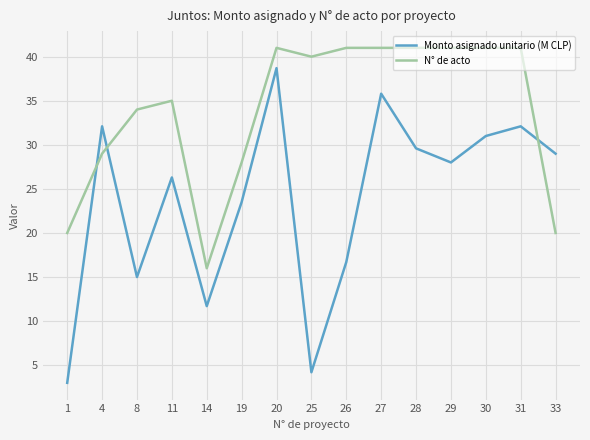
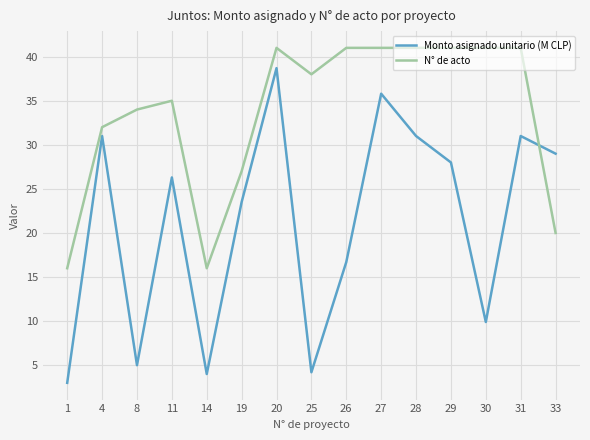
N° de acto, 1: 20 -> 16
Monto asignado unitario (M CLP), 4: 32 -> 31
N° de acto, 4: 29 -> 32
Monto asignado unitario (M CLP), 8: 15 -> 5
Monto asignado unitario (M CLP), 14: 12 -> 4
N° de acto, 19: 28 -> 27
N° de acto, 25: 40 -> 38
Monto asignado unitario (M CLP), 28: 30 -> 31
Monto asignado unitario (M CLP), 30: 31 -> 10
Monto asignado unitario (M CLP), 31: 32 -> 31
